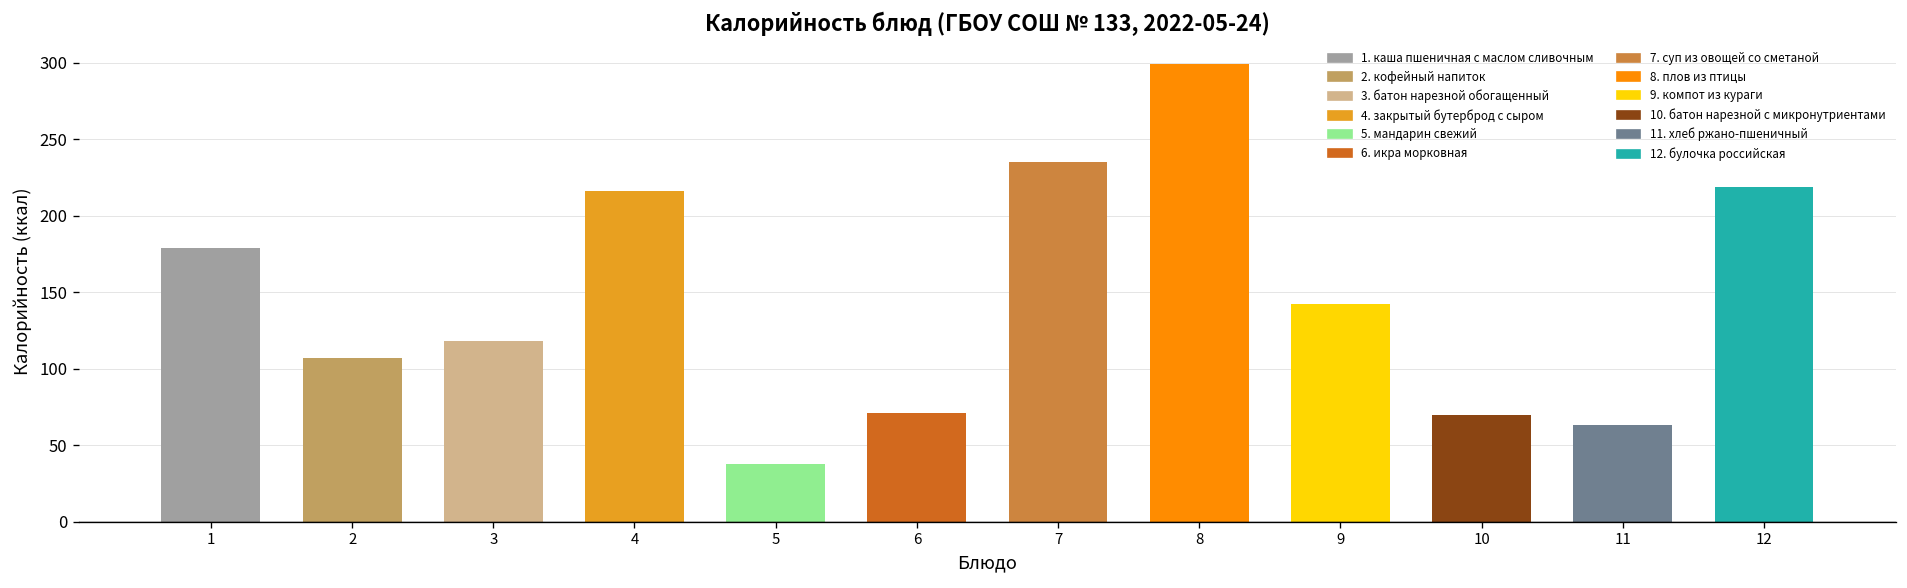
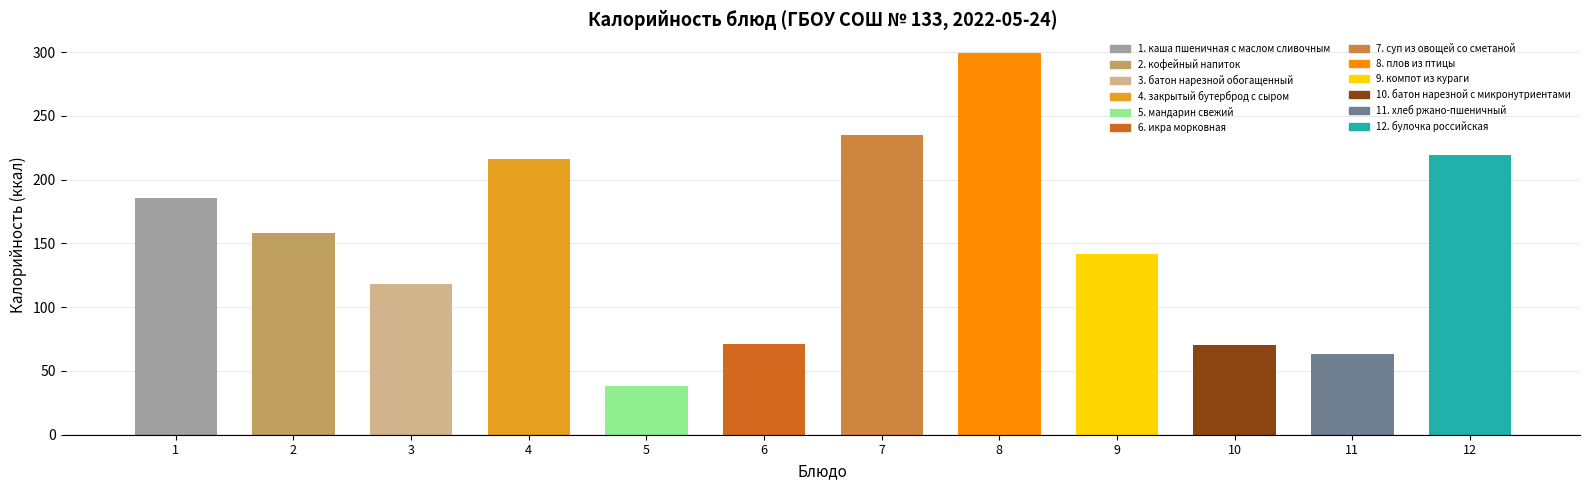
1: 179 -> 186
2: 107 -> 158
